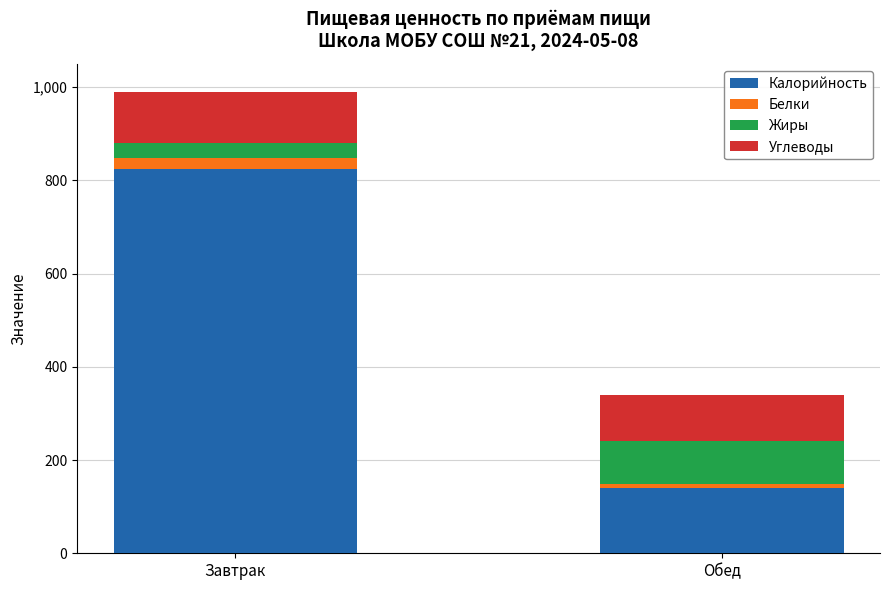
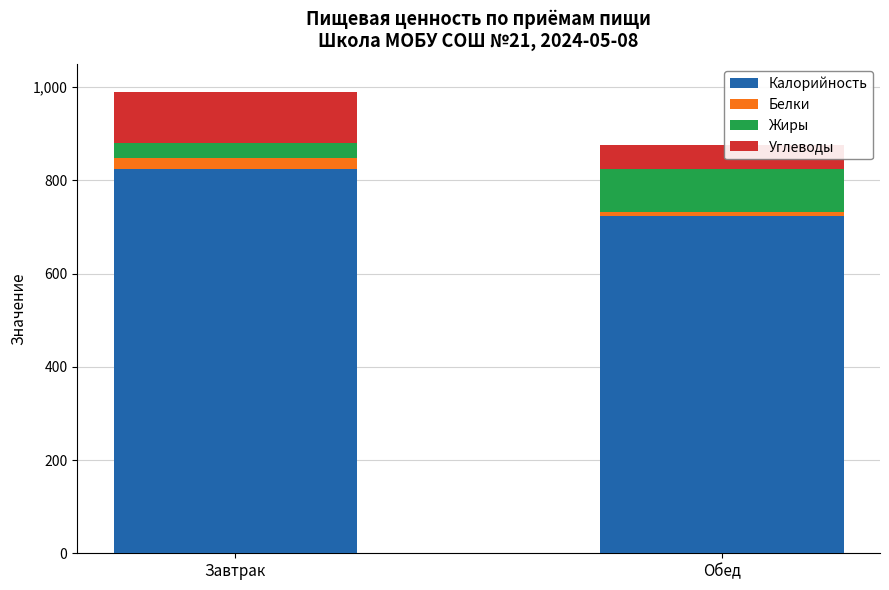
Калорийность, Обед: 140 -> 720
Углеводы, Обед: 100 -> 50
